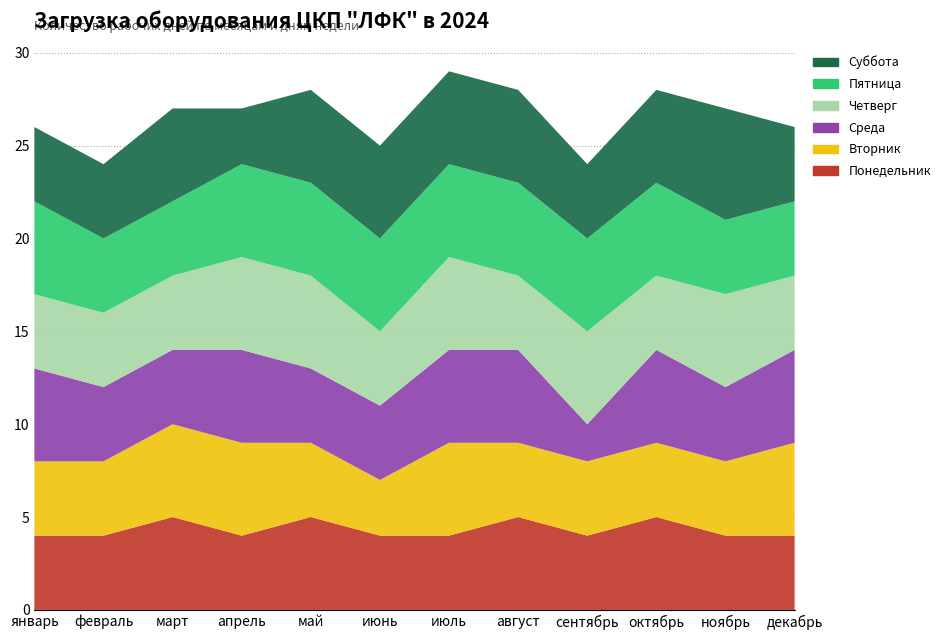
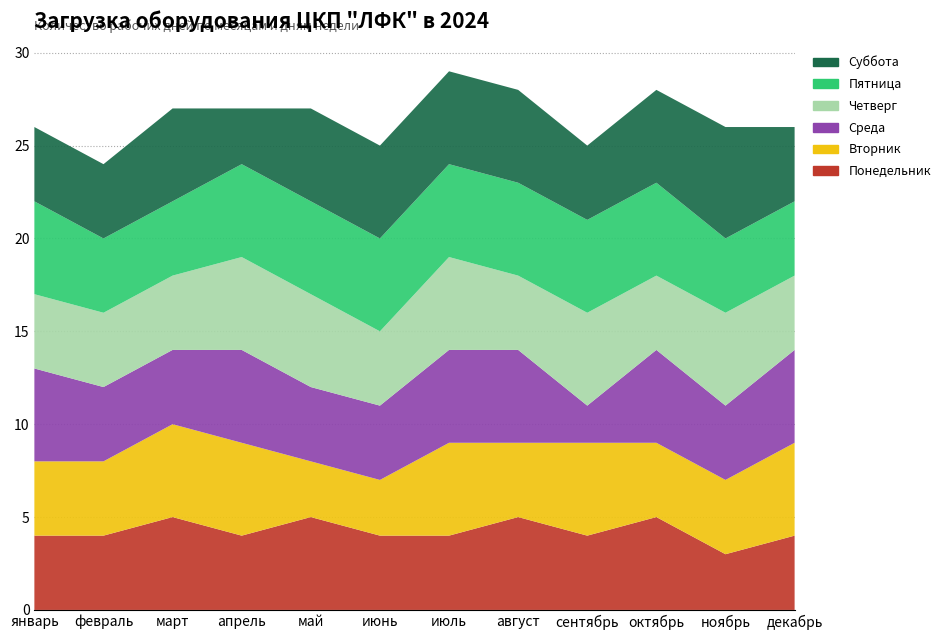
Вторник, май: 4 -> 3
Вторник, сентябрь: 4 -> 5
Понедельник, ноябрь: 4 -> 3
